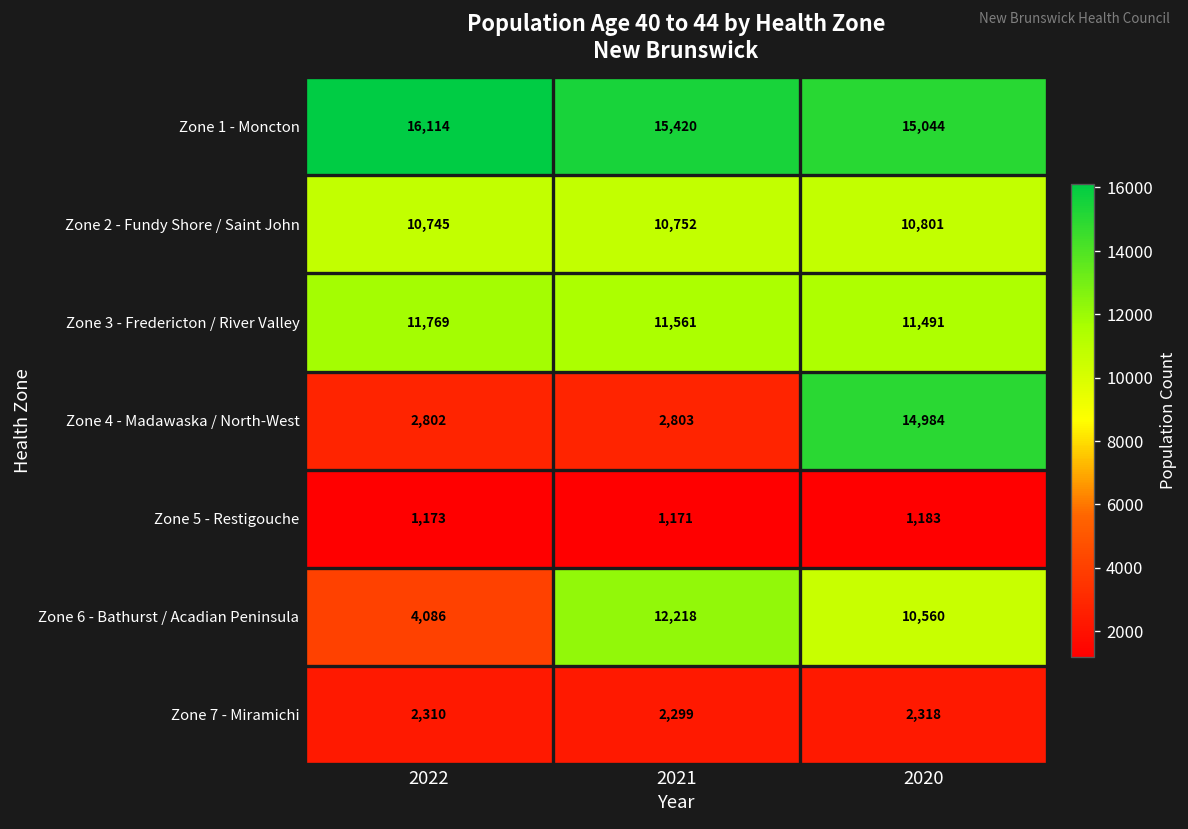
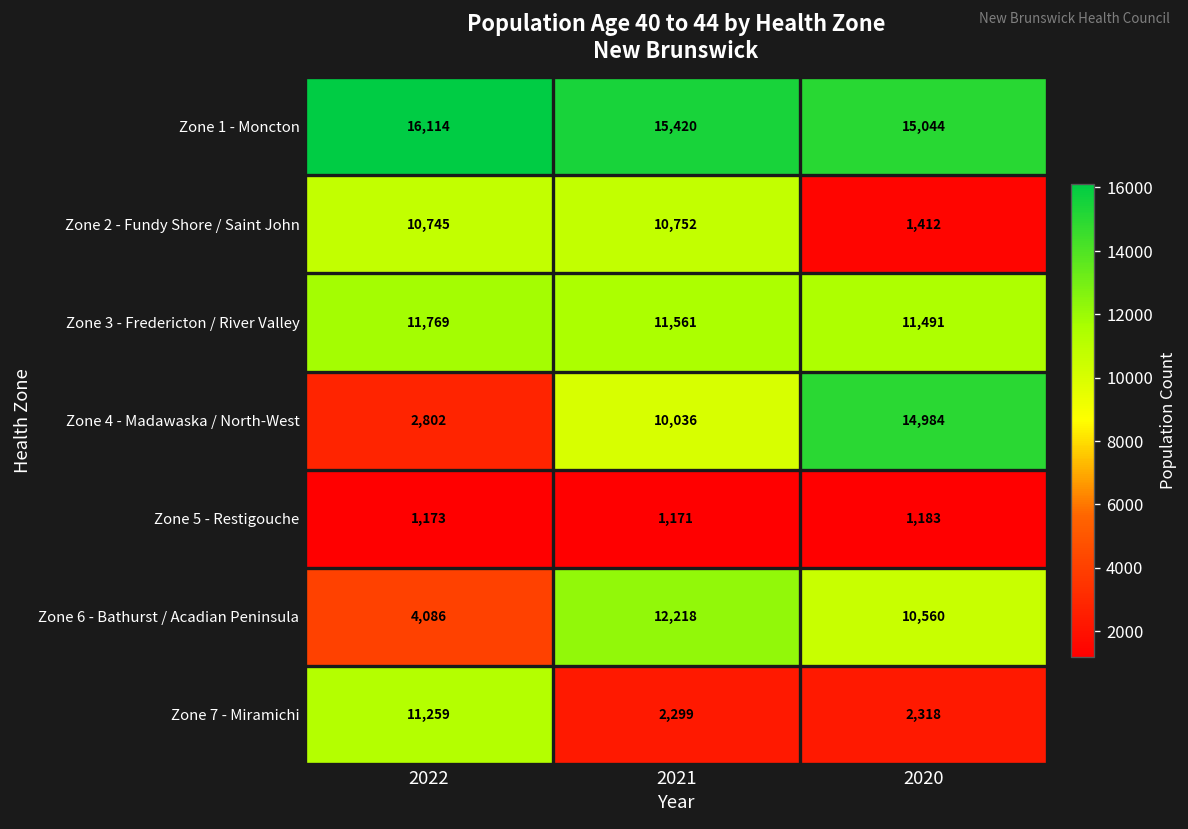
Zone 2 - Fundy Shore / Saint John, 2020: 10,801 -> 1,412
Zone 4 - Madawaska / North-West, 2021: 2,803 -> 10,036
Zone 7 - Miramichi, 2022: 2,310 -> 11,259
